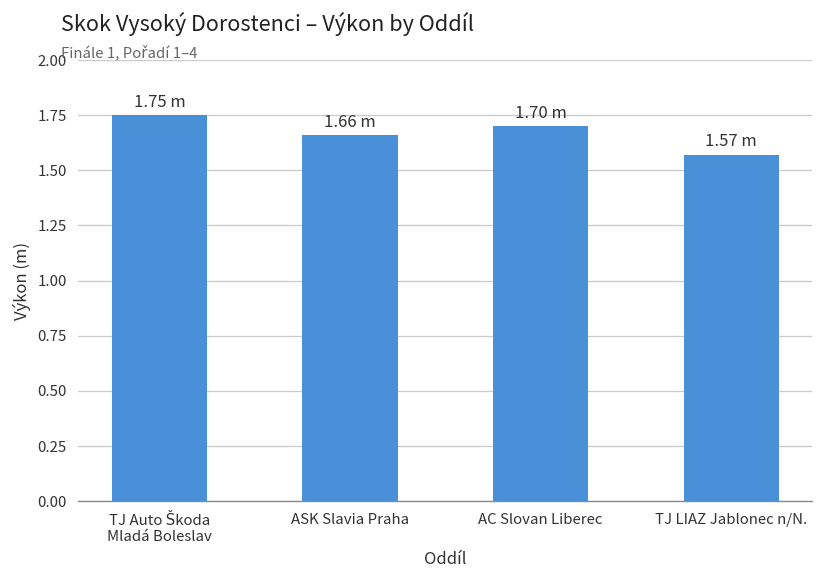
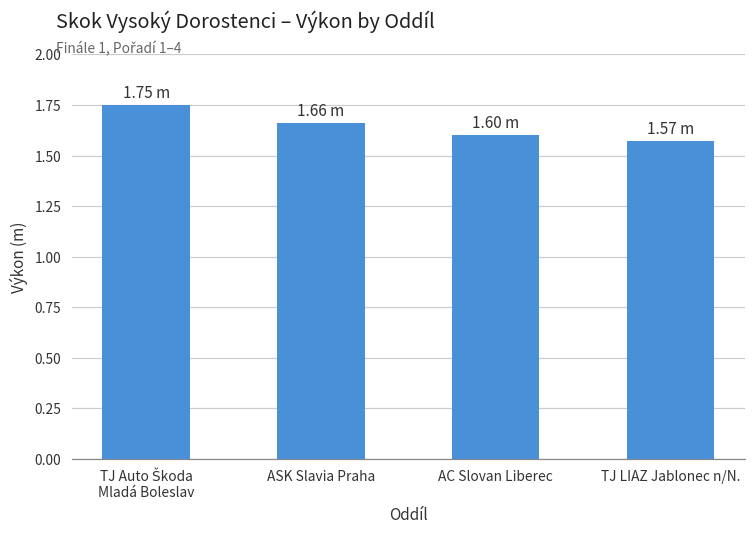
AC Slovan Liberec: 1.70 -> 1.60
